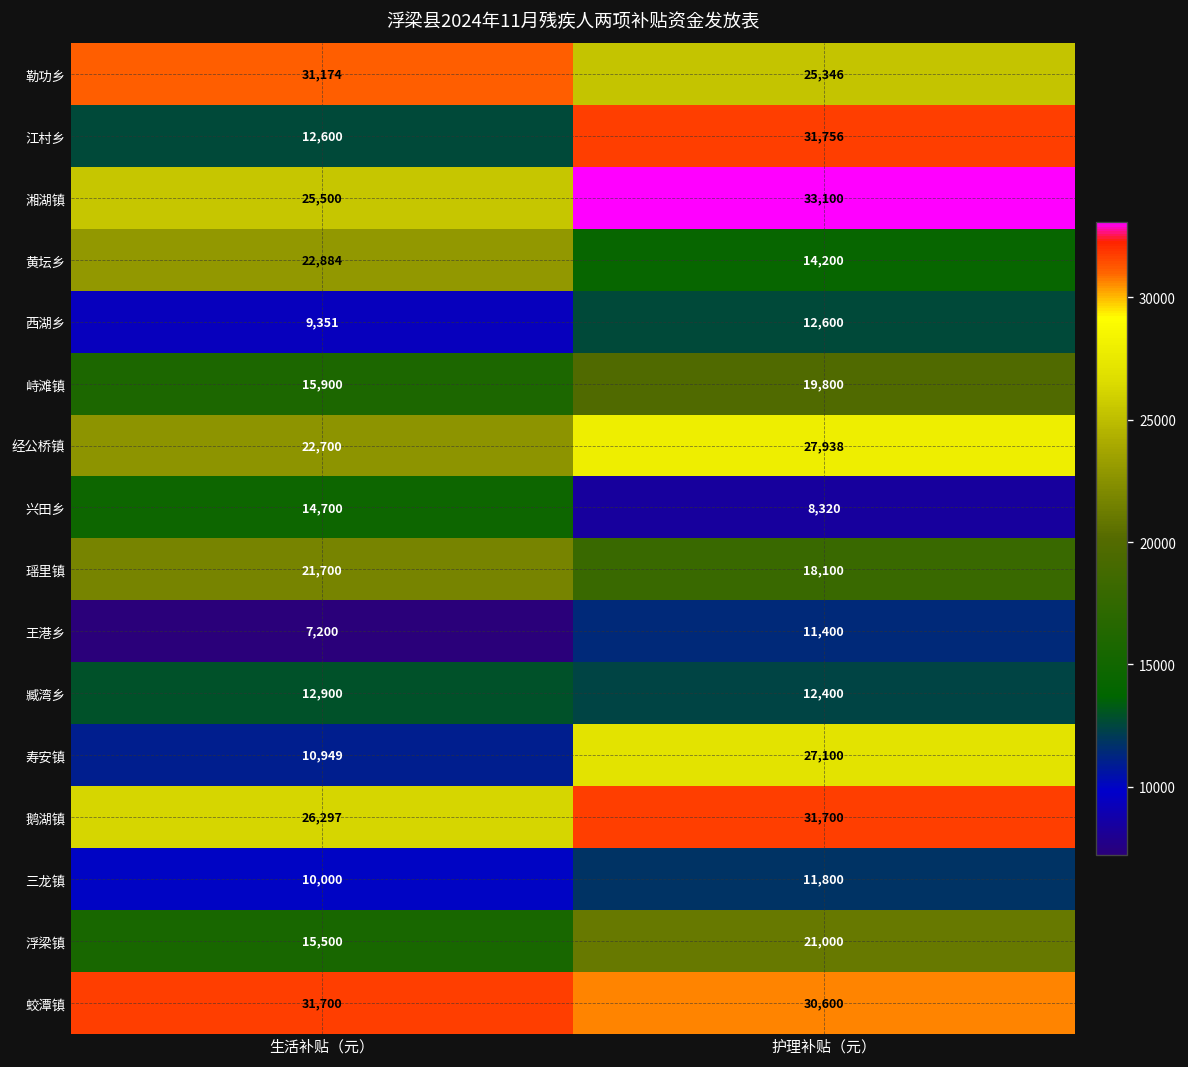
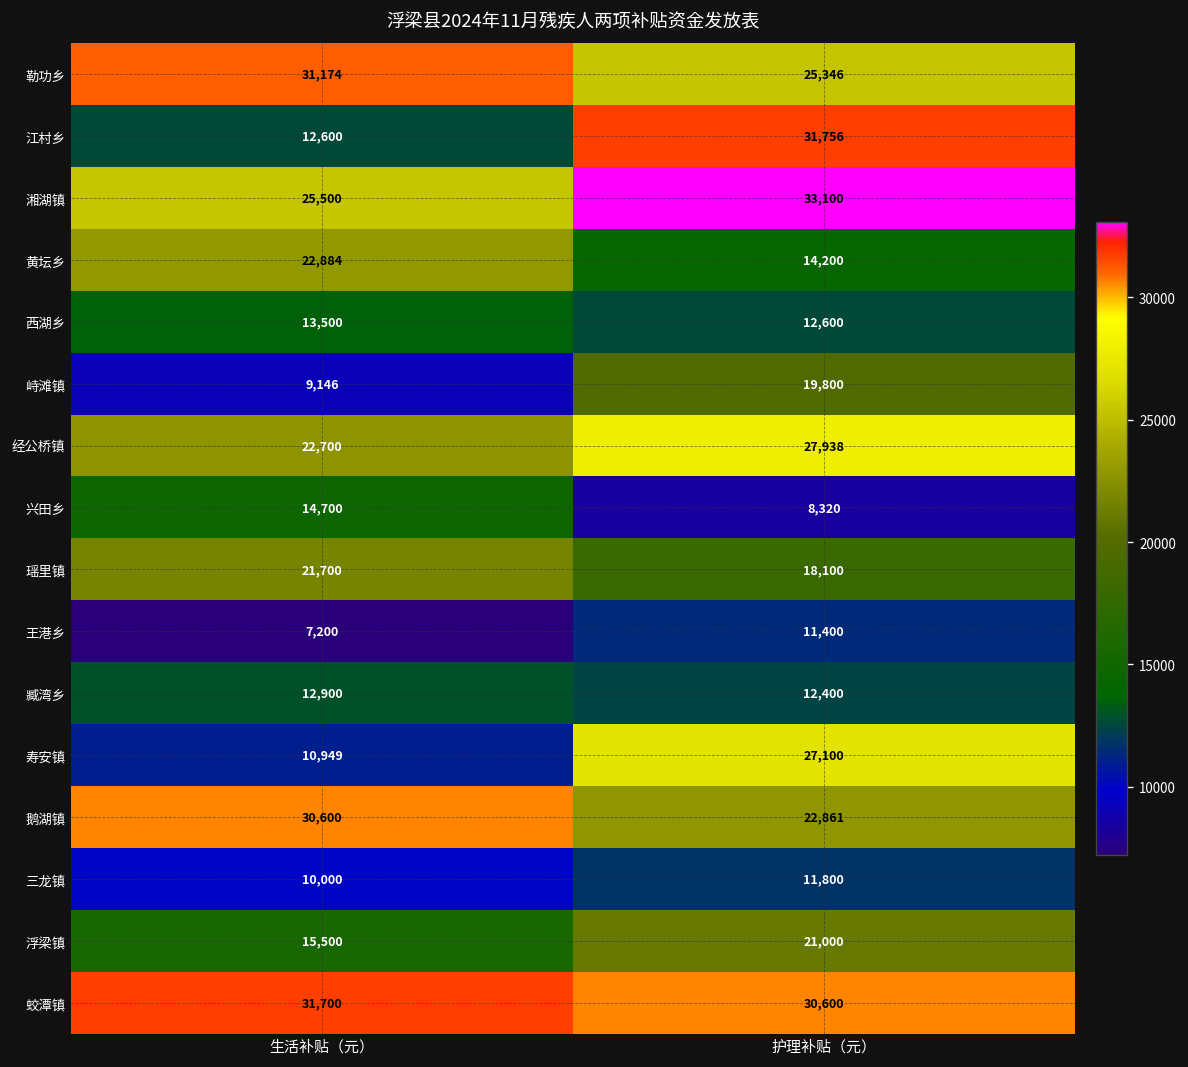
西湖乡, 生活补贴（元）: 9,351 -> 13,500
峙滩镇, 生活补贴（元）: 15,900 -> 9,146
鹅湖镇, 生活补贴（元）: 26,297 -> 30,600
鹅湖镇, 护理补贴（元）: 31,700 -> 22,861
